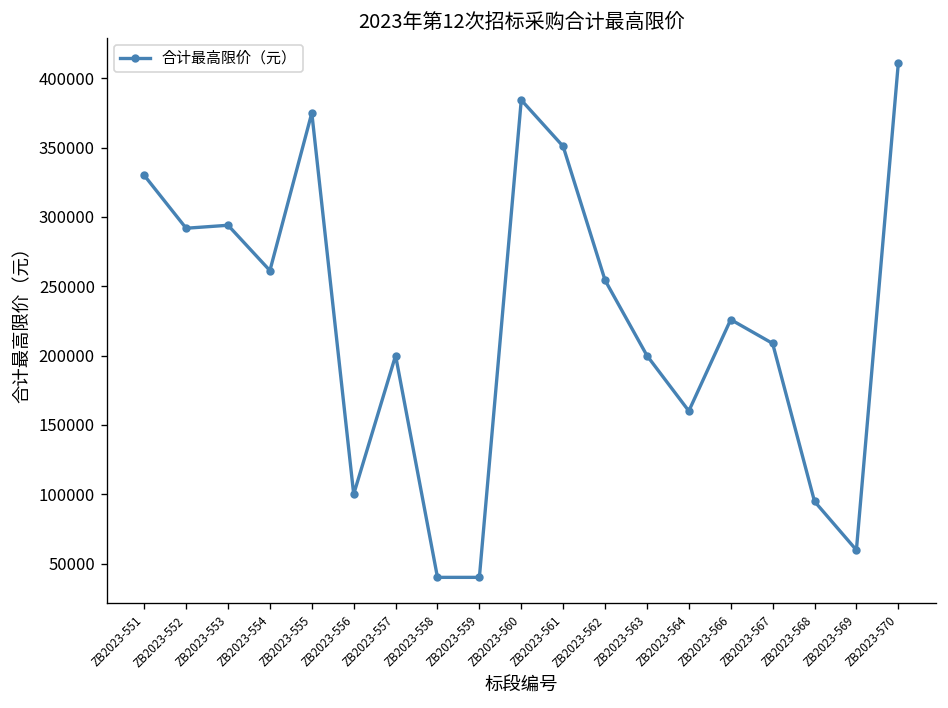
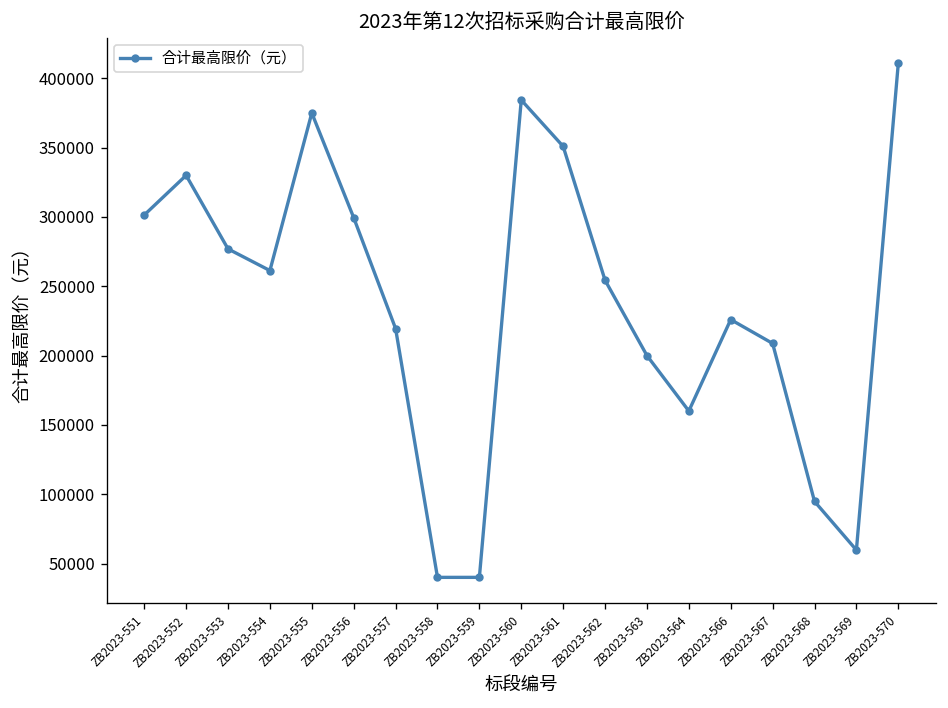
ZB2023-551: 330000 -> 301000
ZB2023-552: 292000 -> 330000
ZB2023-553: 294000 -> 277000
ZB2023-556: 100000 -> 299000
ZB2023-557: 200000 -> 219000
